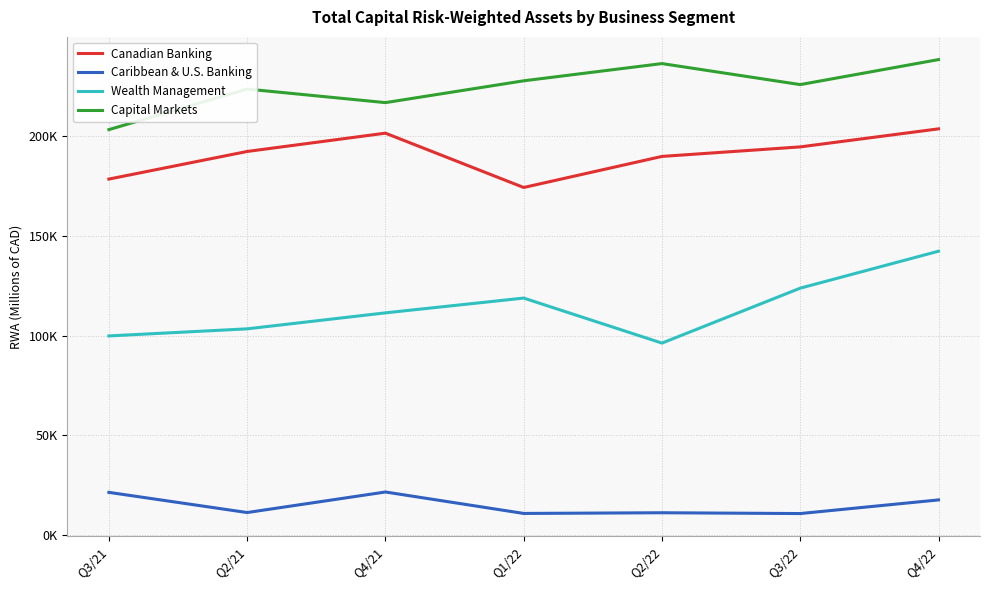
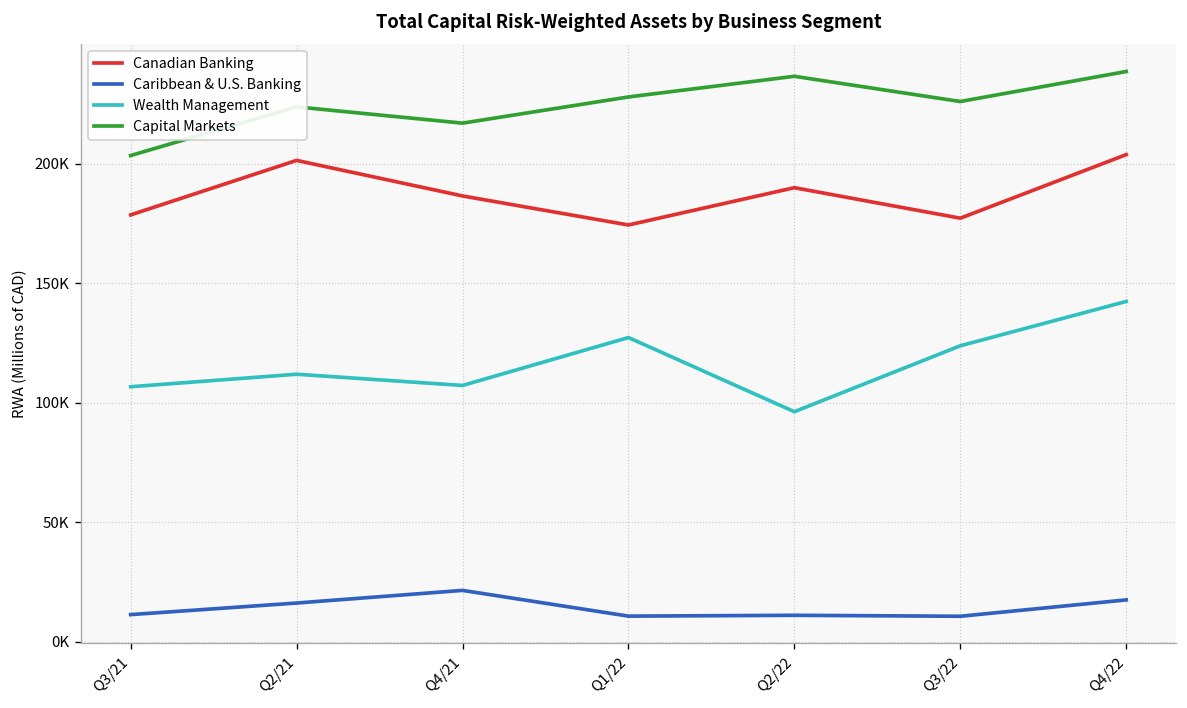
Caribbean & U.S. Banking, Q3/21: 21000 -> 11000
Wealth Management, Q3/21: 100000 -> 107000
Canadian Banking, Q2/21: 192000 -> 201000
Caribbean & U.S. Banking, Q2/21: 11000 -> 16000
Wealth Management, Q2/21: 103000 -> 112000
Canadian Banking, Q4/21: 202000 -> 187000
Wealth Management, Q4/21: 111000 -> 107000
Wealth Management, Q1/22: 119000 -> 127000
Canadian Banking, Q3/22: 195000 -> 177000
